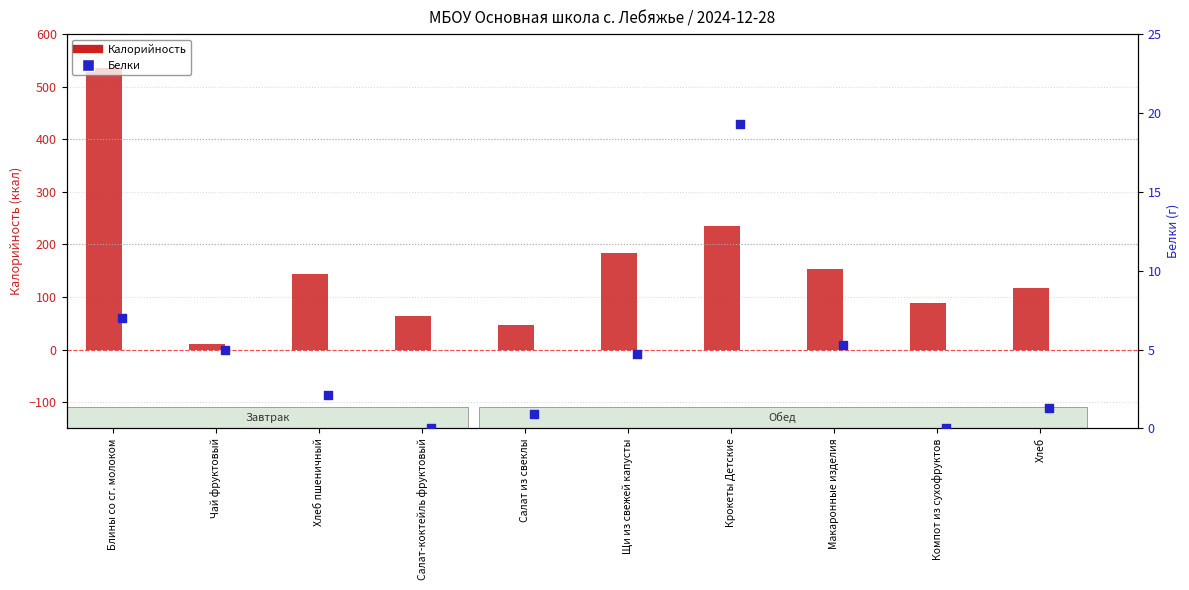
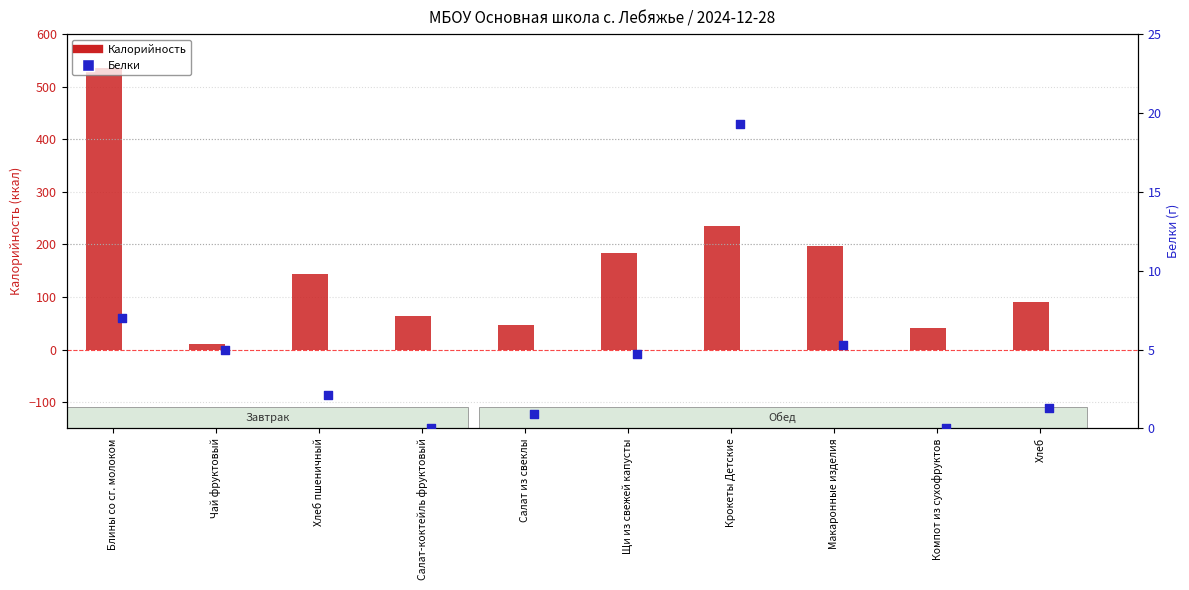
Калорийность, Макаронные изделия: 150 -> 200
Калорийность, Компот из сухофруктов: 90 -> 40
Калорийность, Хлеб: 120 -> 90
